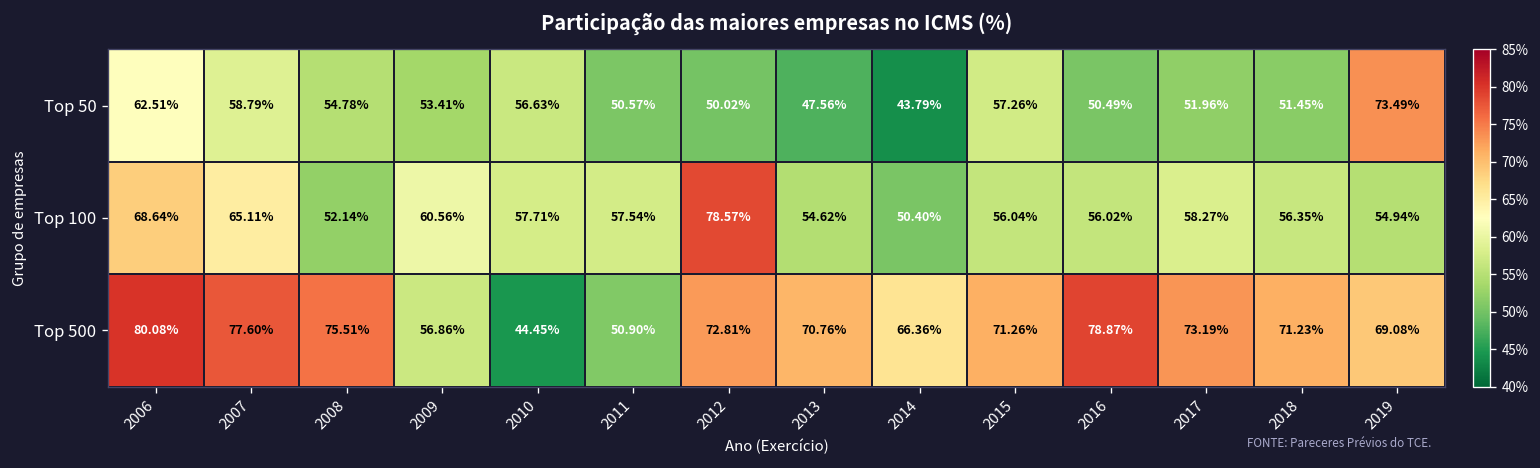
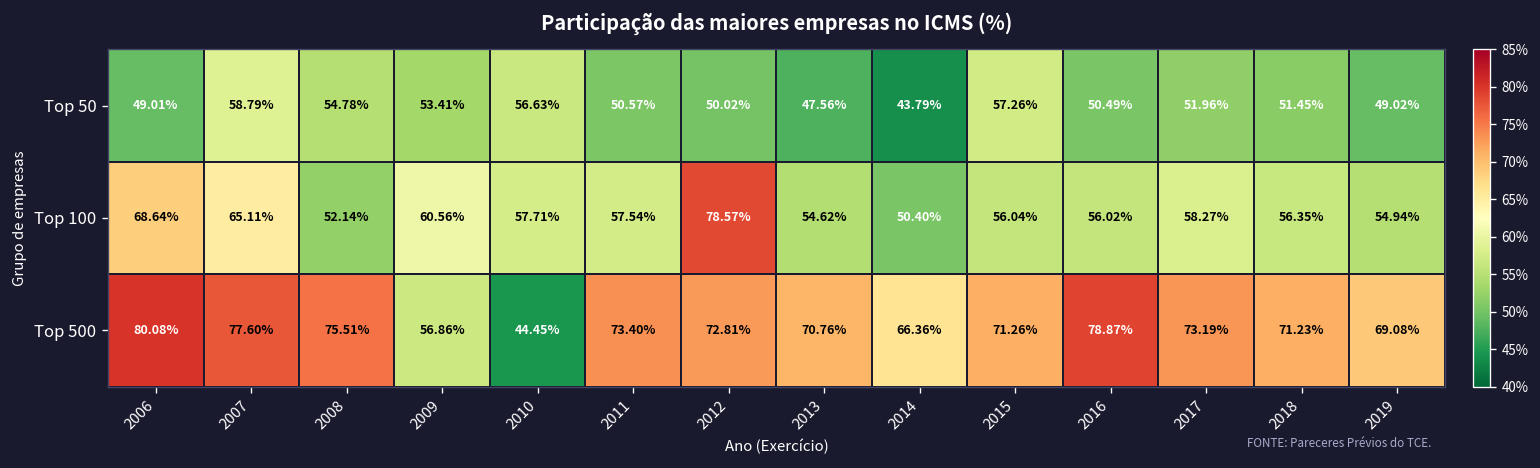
Top 50, 2006: 62.51% -> 49.01%
Top 50, 2019: 73.49% -> 49.02%
Top 500, 2011: 50.90% -> 73.40%
